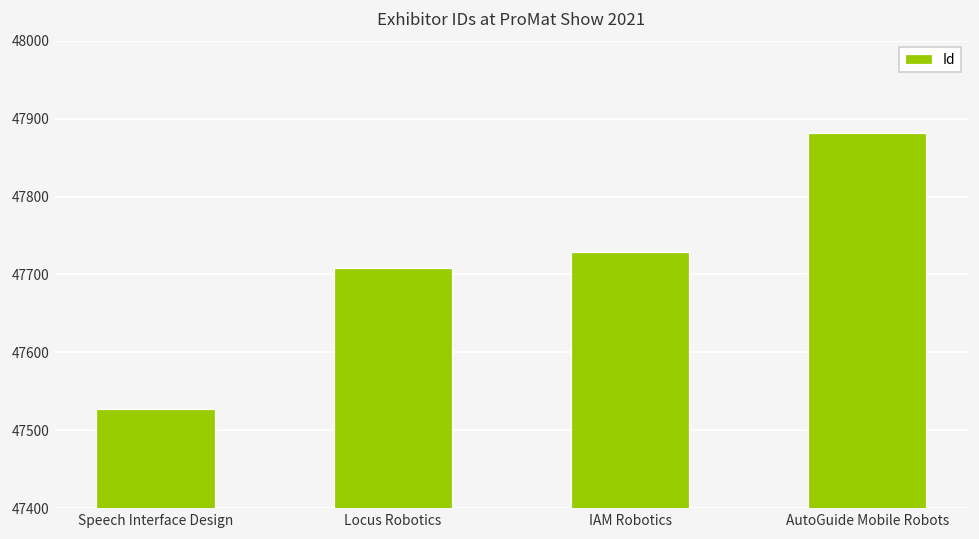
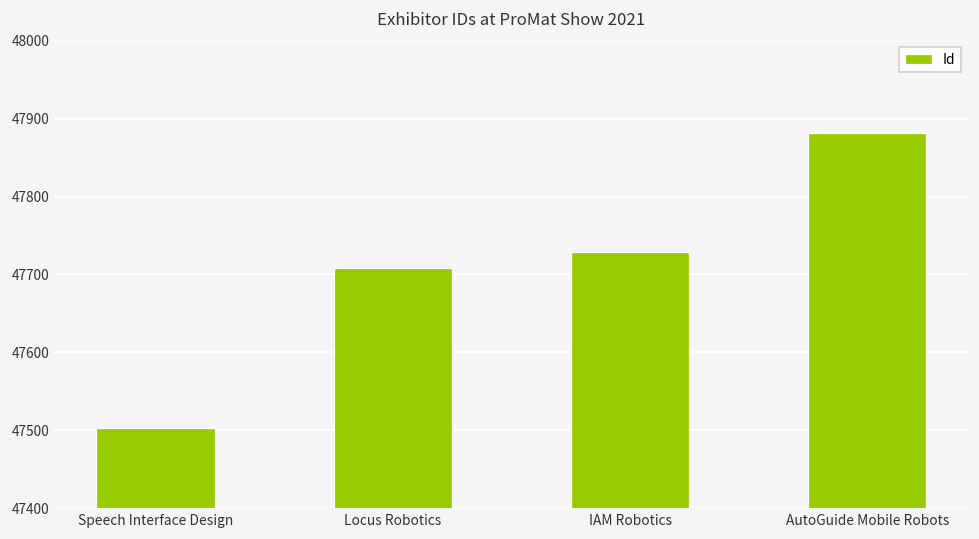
Speech Interface Design: 47530 -> 47500
